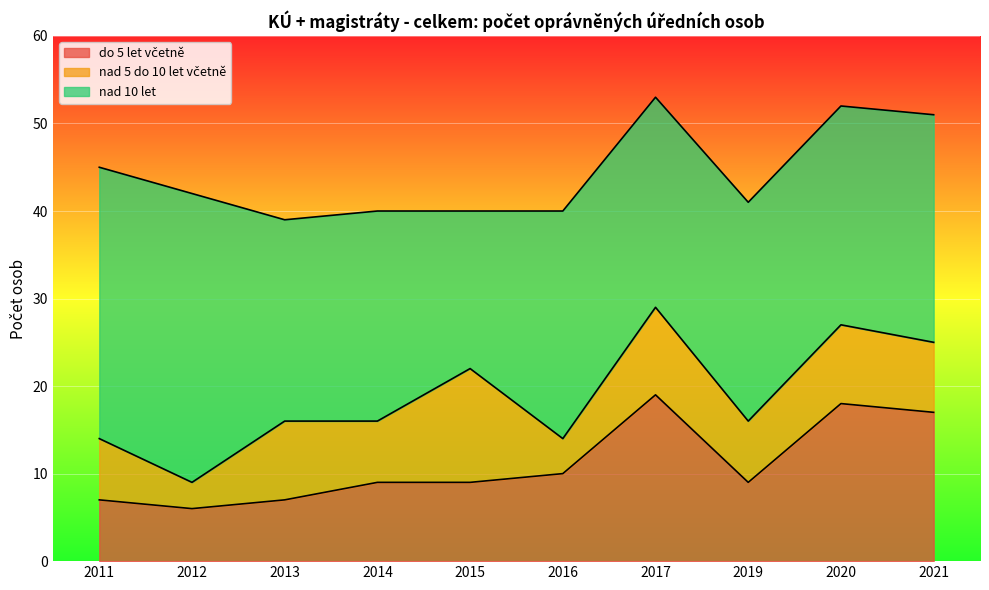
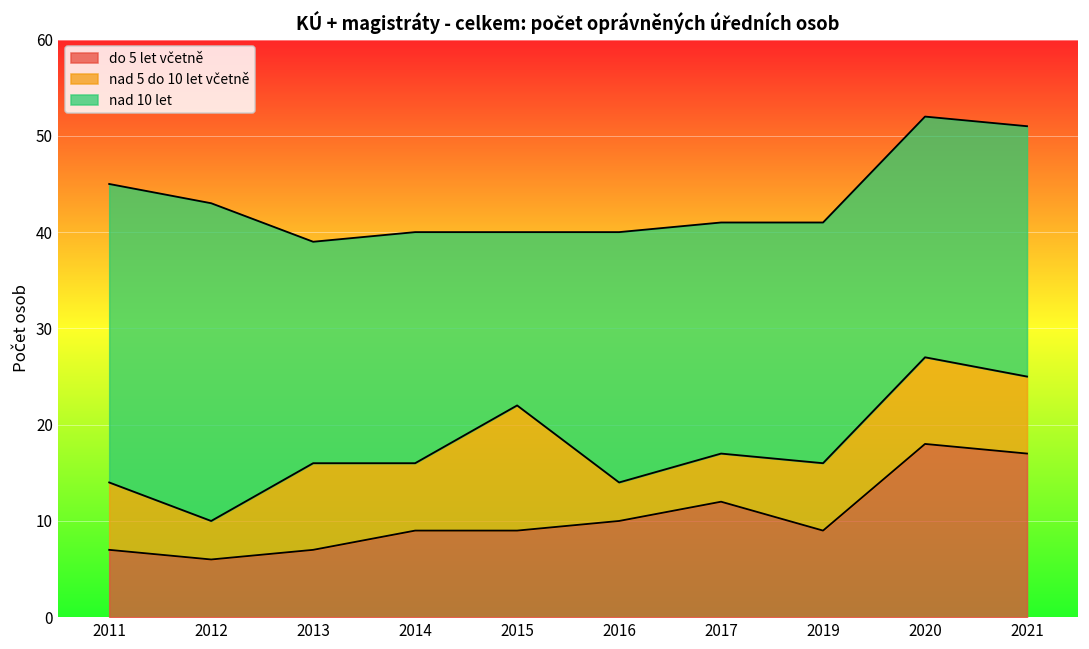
nad 5 do 10 let včetně, 2012: 3 -> 4
do 5 let včetně, 2017: 19 -> 12
nad 5 do 10 let včetně, 2017: 10 -> 5
